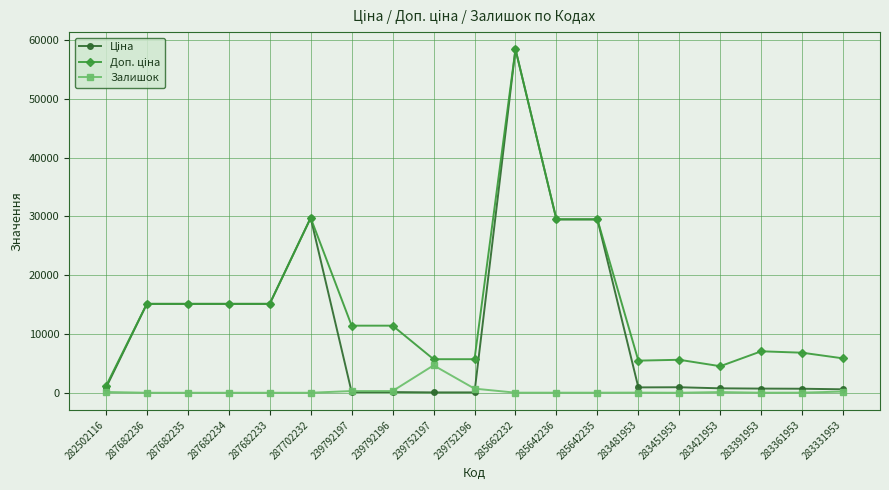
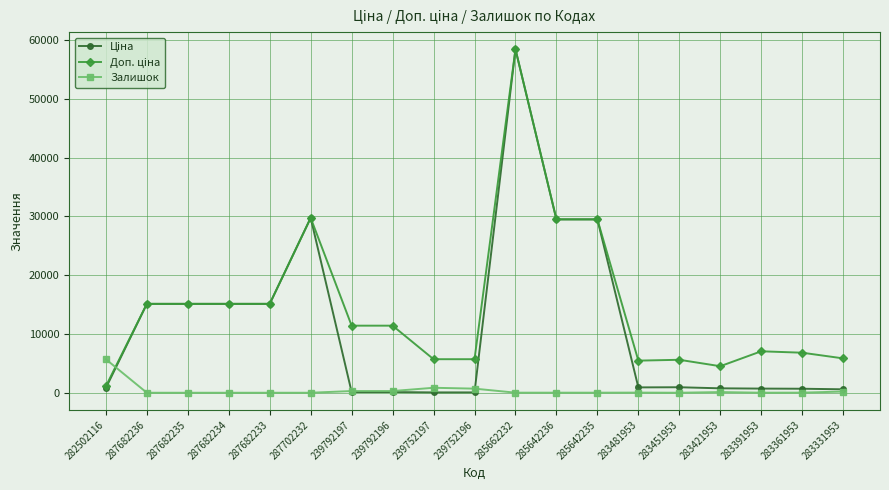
Залишок, 282502116: 0 -> 6000
Залишок, 239752197: 5000 -> 1000
